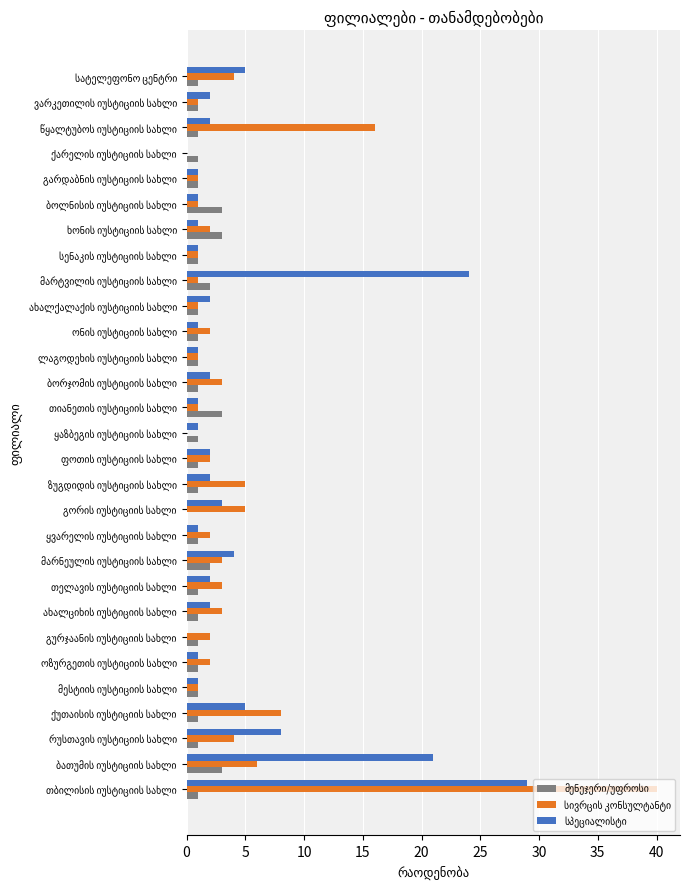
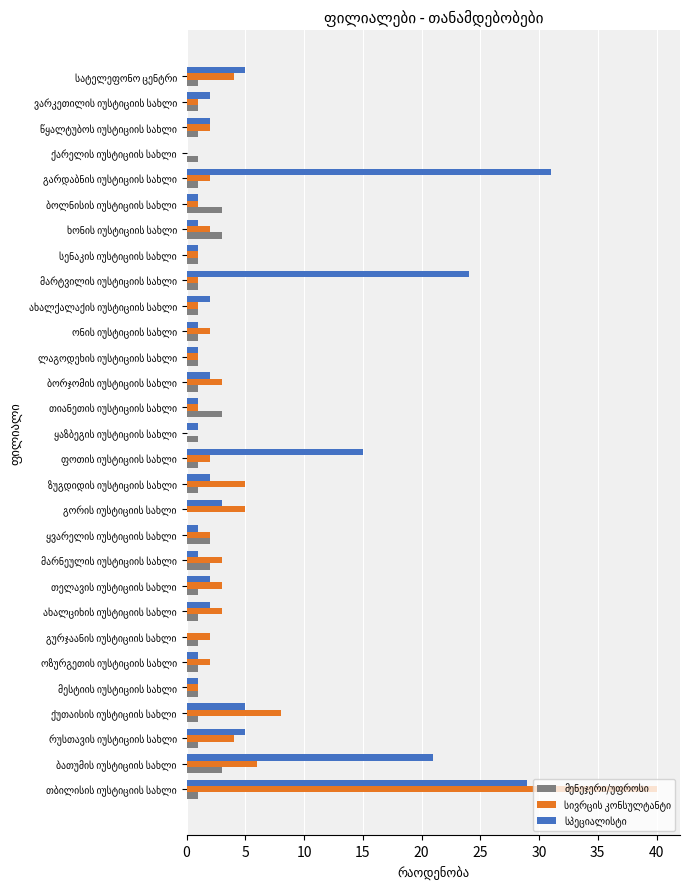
სივრცის კონსულტანტი, წყალტუბოს იუსტიციის სახლი: 16 -> 2
სპეციალისტი, გარდაბნის იუსტიციის სახლი: 1 -> 31
სივრცის კონსულტანტი, გარდაბნის იუსტიციის სახლი: 1 -> 2
მენეჯერი/უფროსი, მარტვილის იუსტიციის სახლი: 2 -> 1
სპეციალისტი, ფოთის იუსტიციის სახლი: 2 -> 15
მენეჯერი/უფროსი, ყვარელის იუსტიციის სახლი: 1 -> 2
სპეციალისტი, მარნეულის იუსტიციის სახლი: 4 -> 1
სპეციალისტი, რუსთავის იუსტიციის სახლი: 8 -> 5
